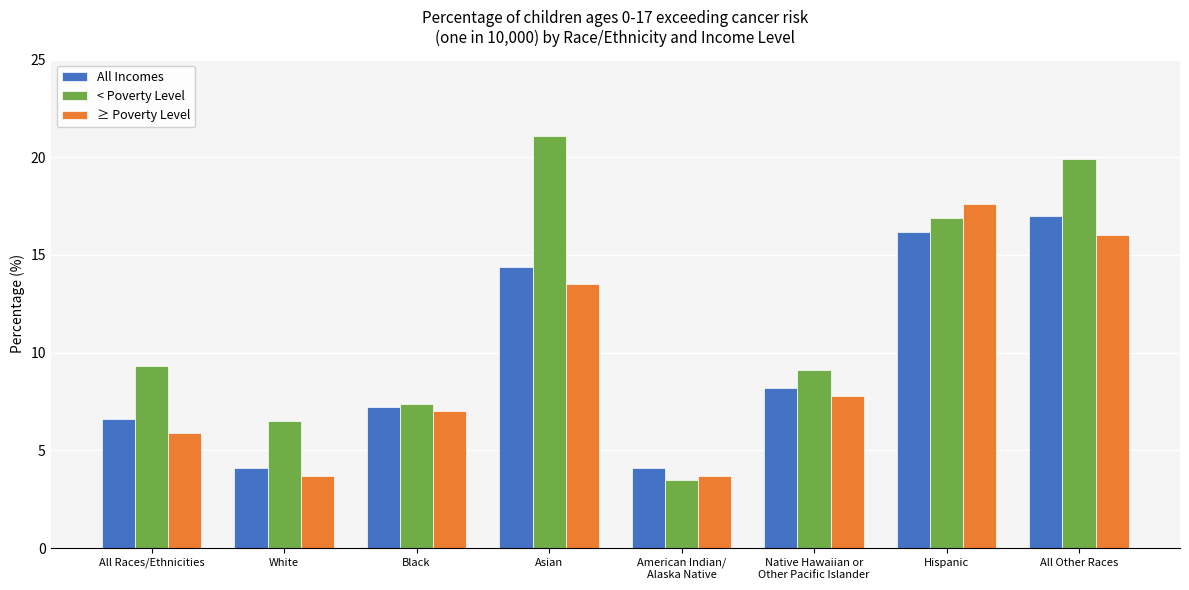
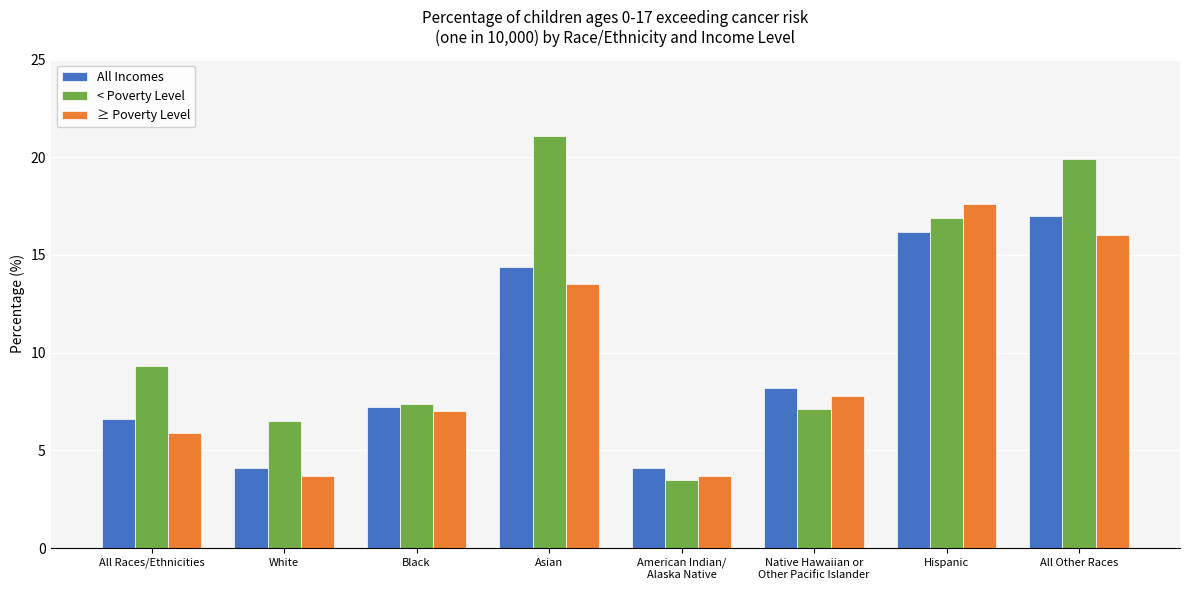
< Poverty Level, Native Hawaiian or Other Pacific Islander: 9.1 -> 7.1
